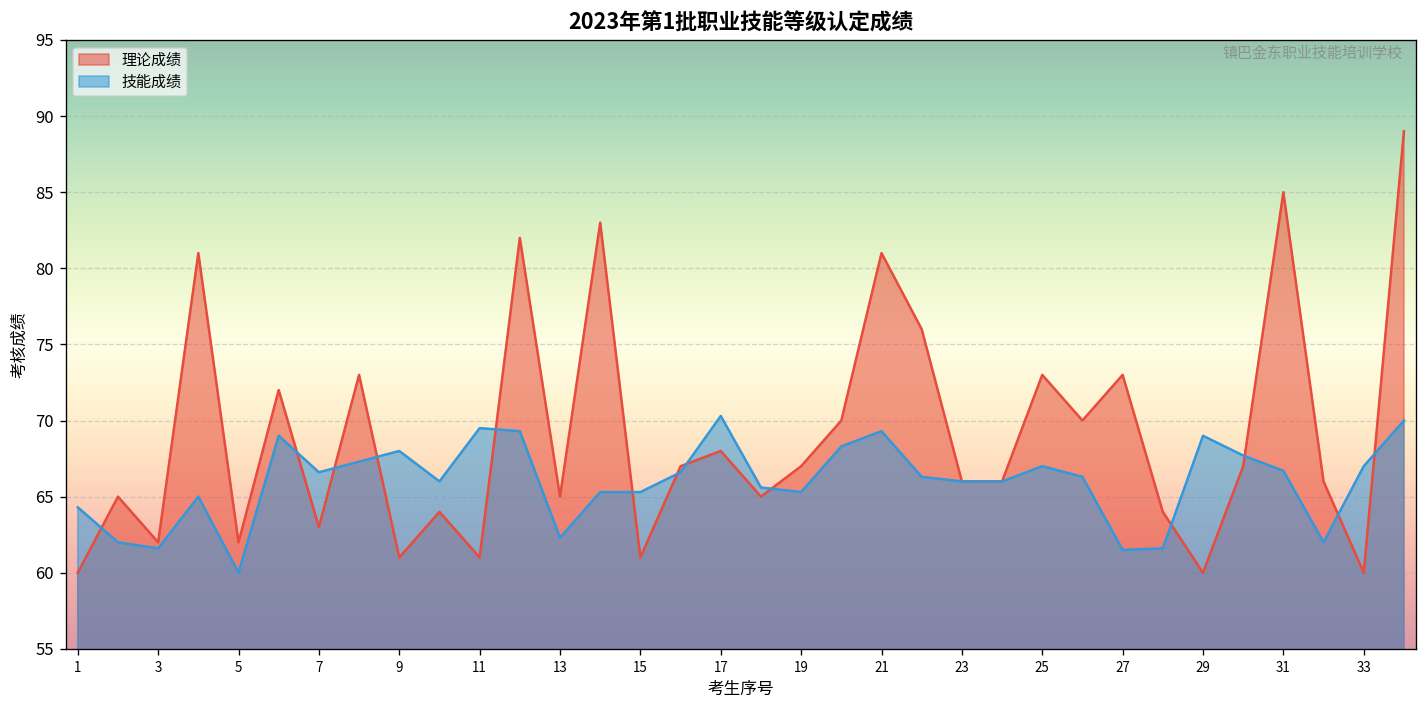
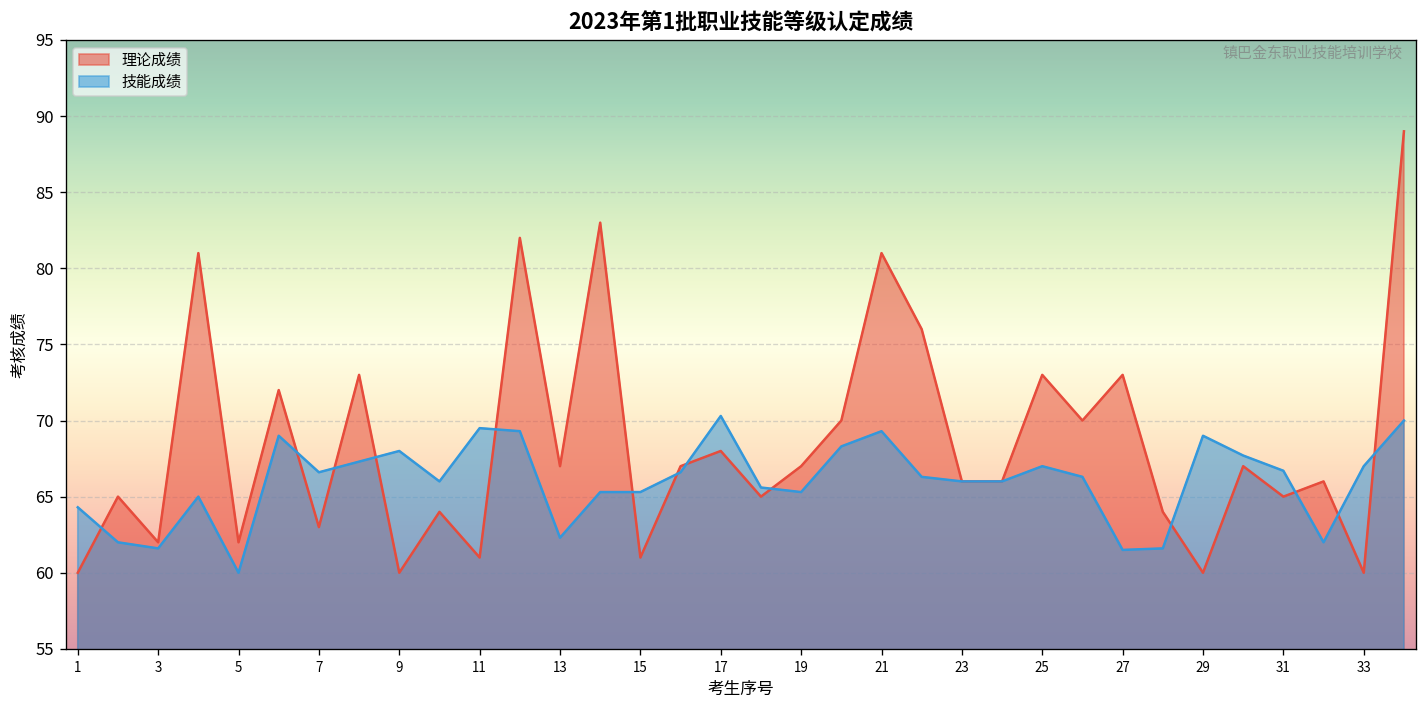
理论成绩, 9: 61 -> 60
理论成绩, 13: 65 -> 67
理论成绩, 31: 85 -> 65
